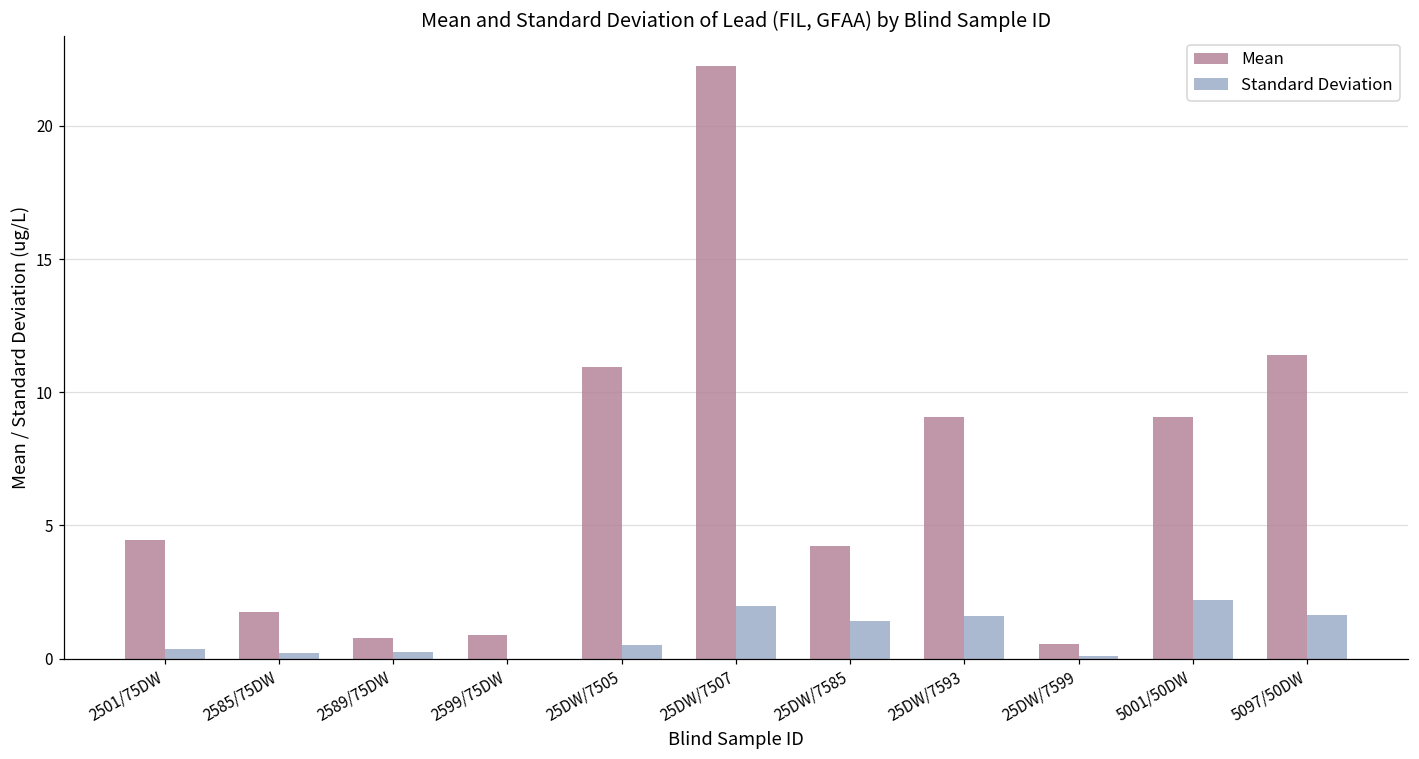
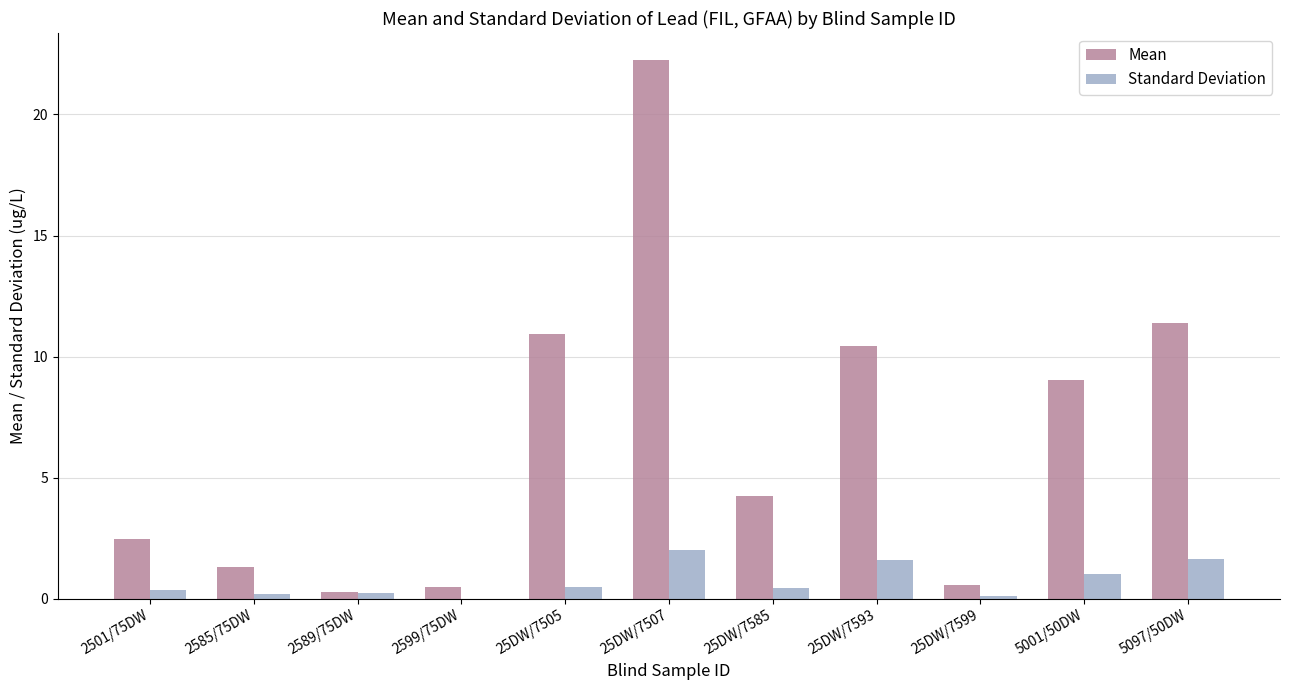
Mean, 2501/75DW: 4.5 -> 2.5
Mean, 2585/75DW: 1.8 -> 1.3
Mean, 2589/75DW: 0.8 -> 0.3
Mean, 2599/75DW: 0.9 -> 0.5
Standard Deviation, 25DW/7585: 1.4 -> 0.5
Mean, 25DW/7593: 9.1 -> 10.4
Standard Deviation, 5001/50DW: 2.2 -> 1.0
